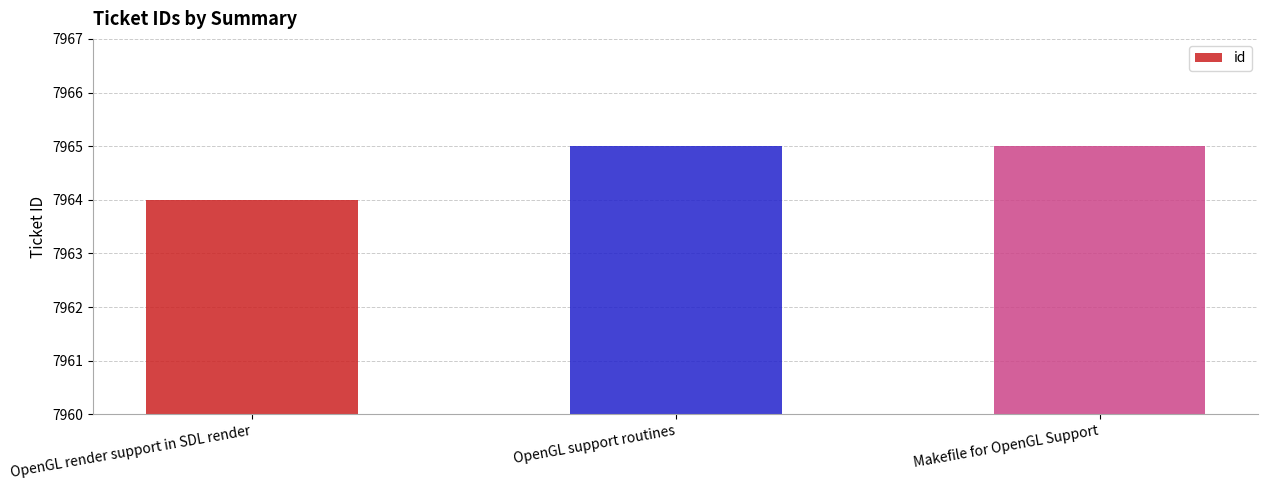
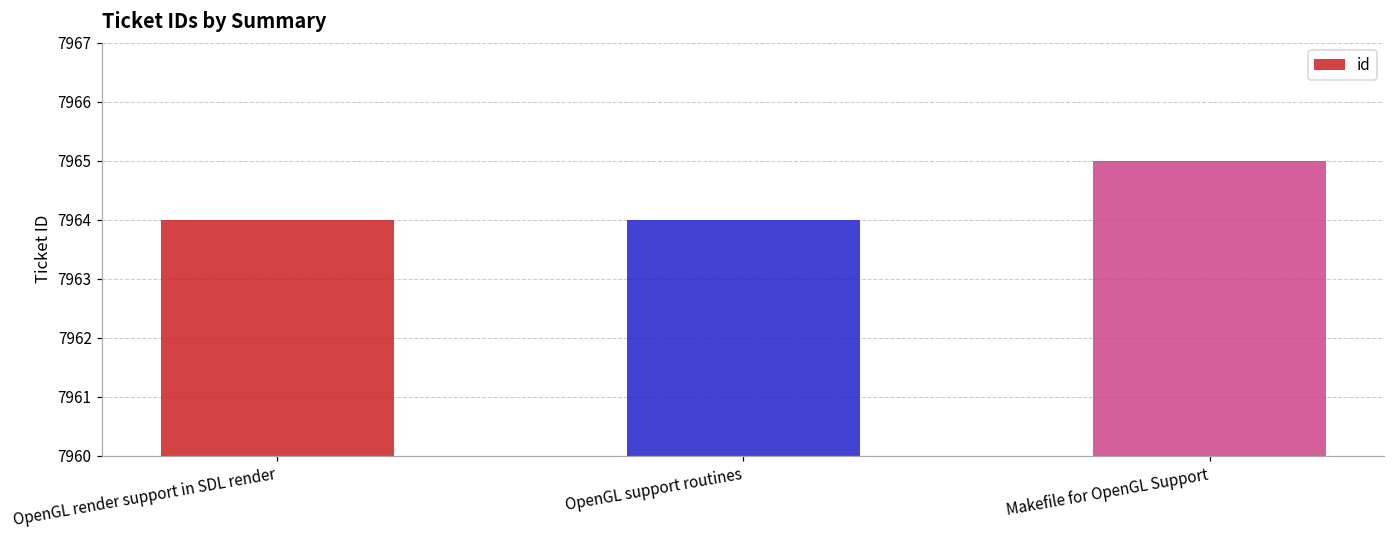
OpenGL support routines: 7965 -> 7964
